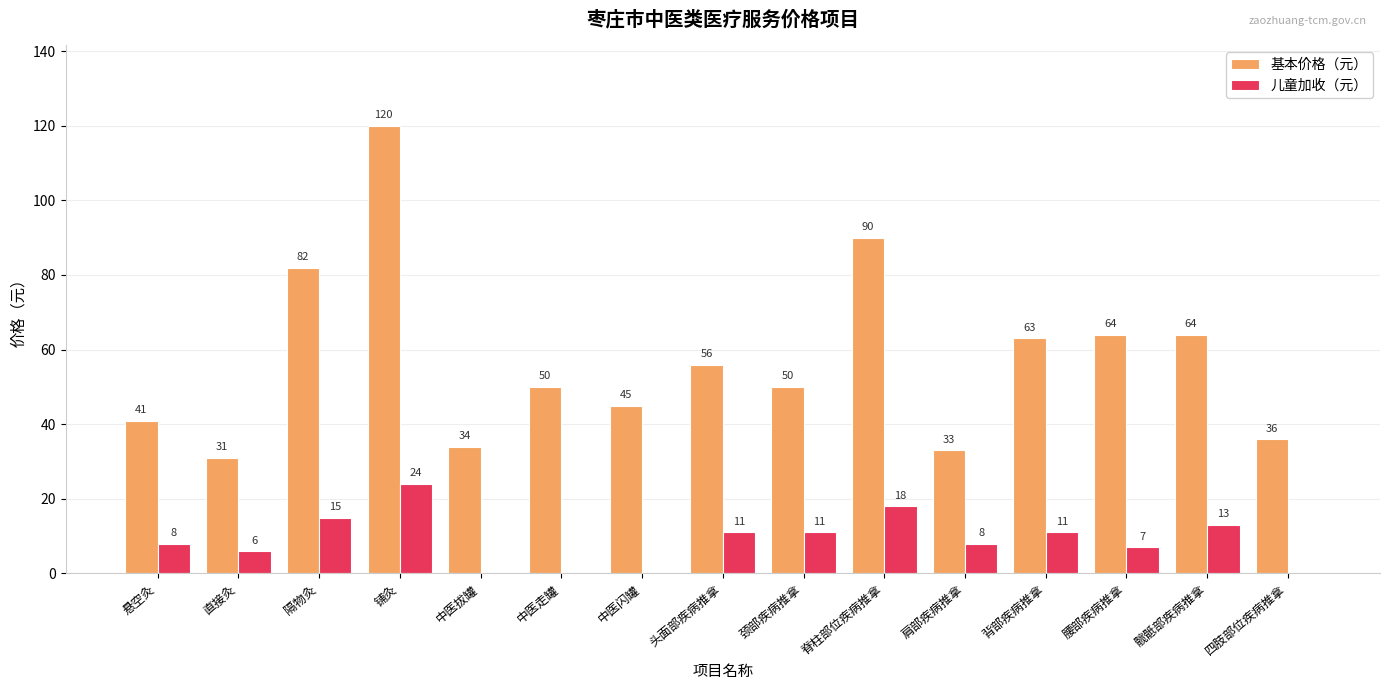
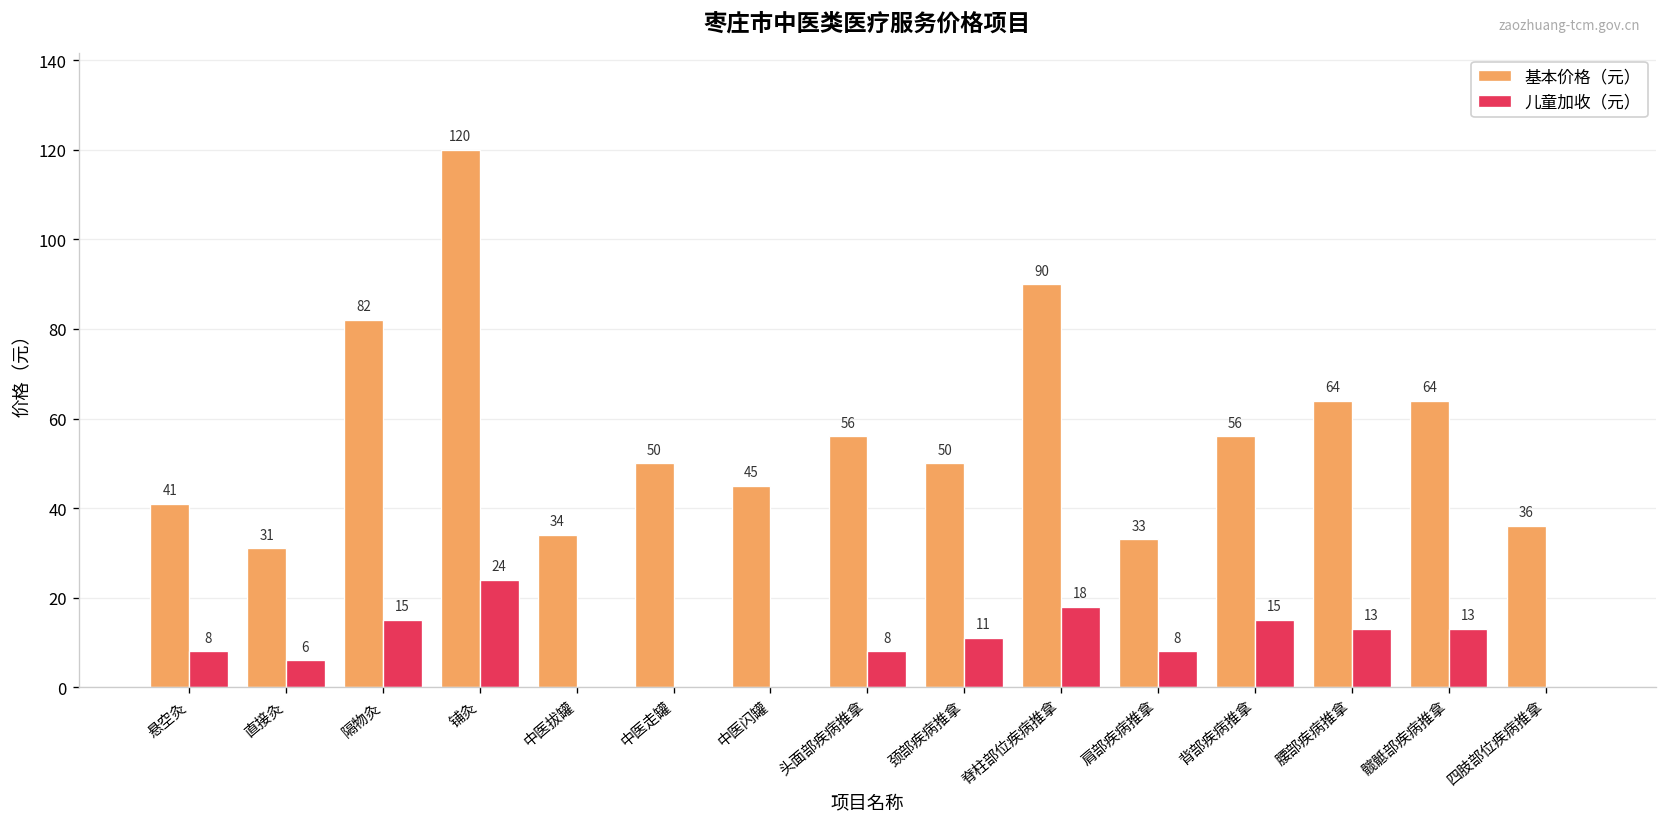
儿童加收（元）, 头面部疾病推拿: 11 -> 8
基本价格（元）, 背部疾病推拿: 63 -> 56
儿童加收（元）, 背部疾病推拿: 11 -> 15
儿童加收（元）, 腰部疾病推拿: 7 -> 13
